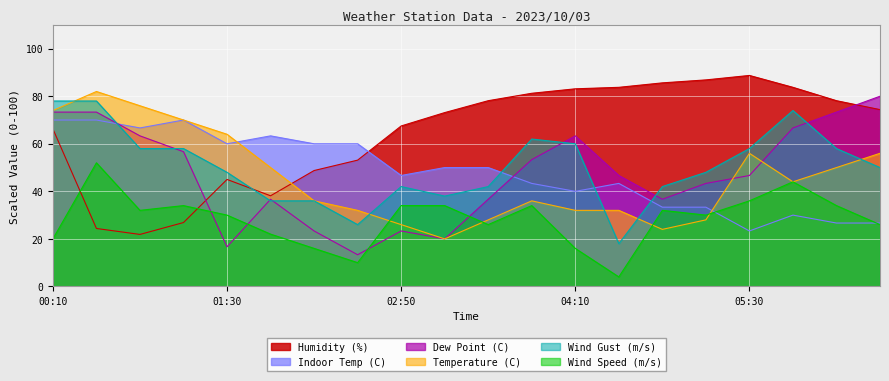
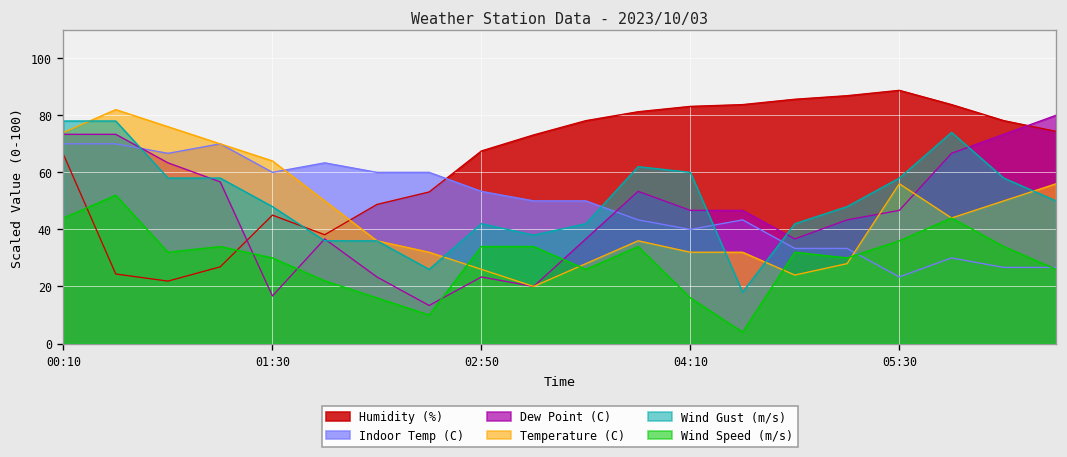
Wind Speed (m/s), 00:10: 20 -> 44
Indoor Temp (C), 02:50: 47 -> 53
Dew Point (C), 04:10: 63 -> 47
